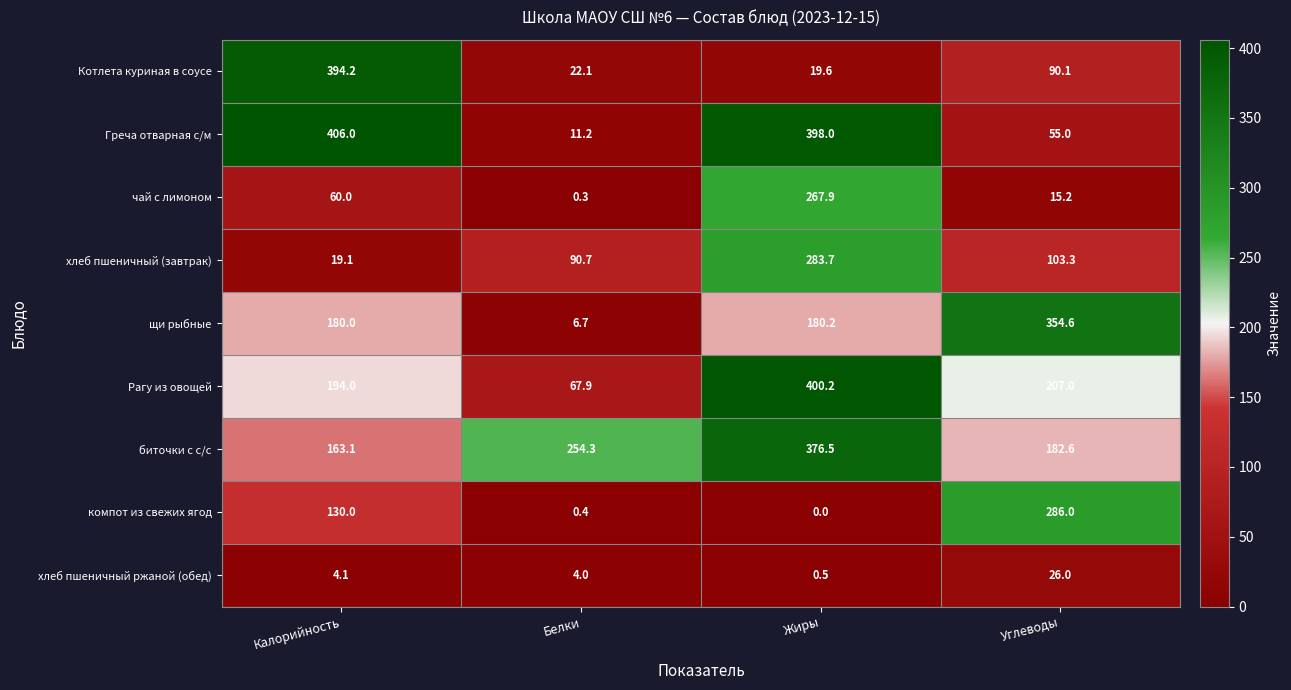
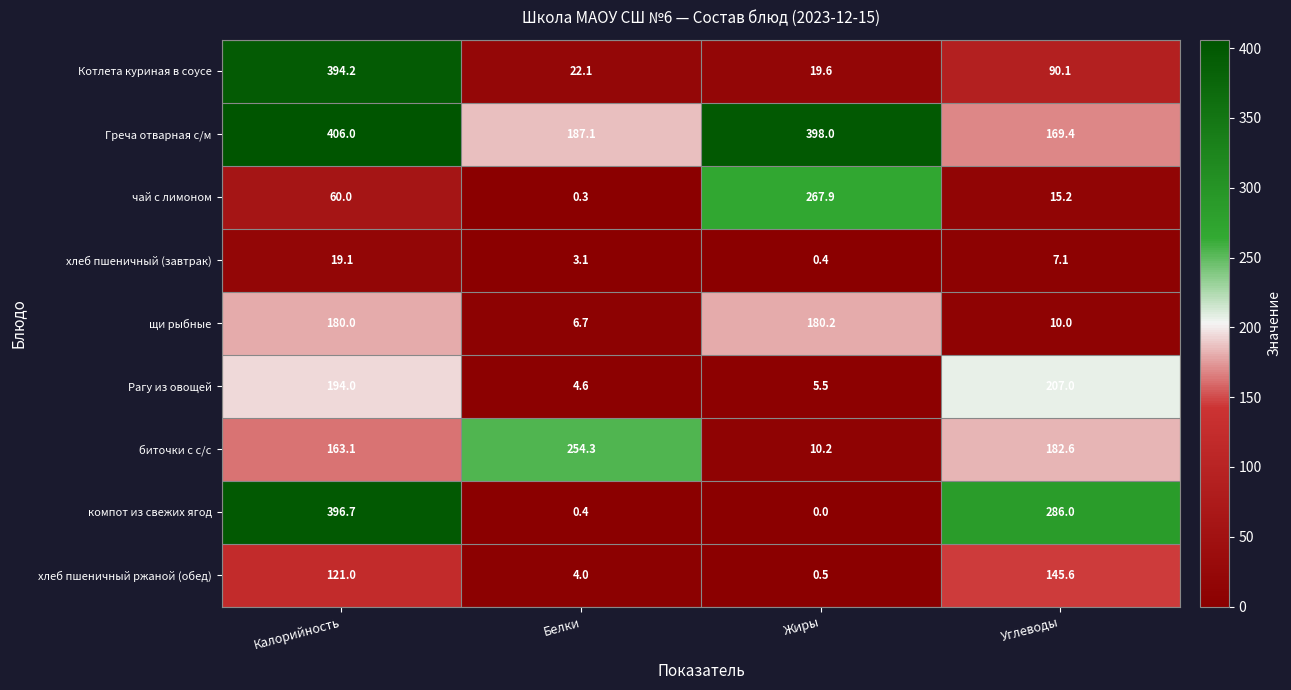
Греча отварная с/м, Белки: 11.2 -> 187.1
Греча отварная с/м, Углеводы: 55.0 -> 169.4
хлеб пшеничный (завтрак), Белки: 90.7 -> 3.1
хлеб пшеничный (завтрак), Жиры: 283.7 -> 0.4
хлеб пшеничный (завтрак), Углеводы: 103.3 -> 7.1
щи рыбные, Углеводы: 354.6 -> 10.0
Рагу из овощей, Белки: 67.9 -> 4.6
Рагу из овощей, Жиры: 400.2 -> 5.5
биточки с с/с, Жиры: 376.5 -> 10.2
компот из свежих ягод, Калорийность: 130.0 -> 396.7
хлеб пшеничный ржаной (обед), Калорийность: 4.1 -> 121.0
хлеб пшеничный ржаной (обед), Углеводы: 26.0 -> 145.6
